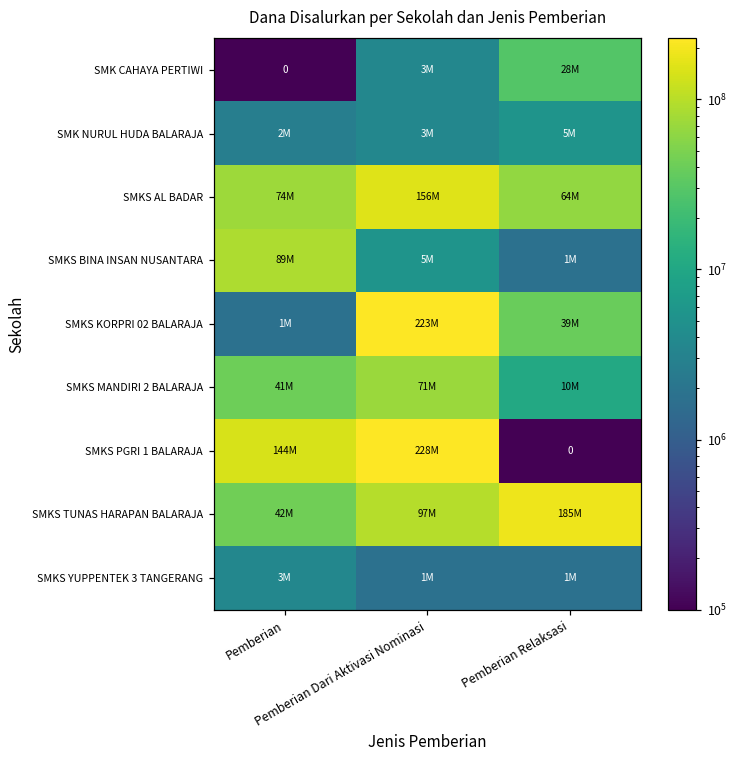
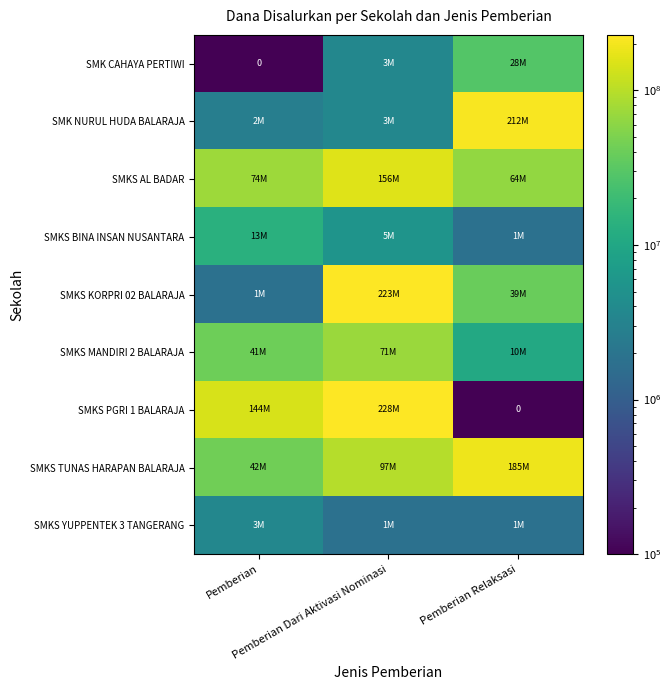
SMK NURUL HUDA BALARAJA, Pemberian Relaksasi: 5M -> 212M
SMKS BINA INSAN NUSANTARA, Pemberian: 89M -> 13M
